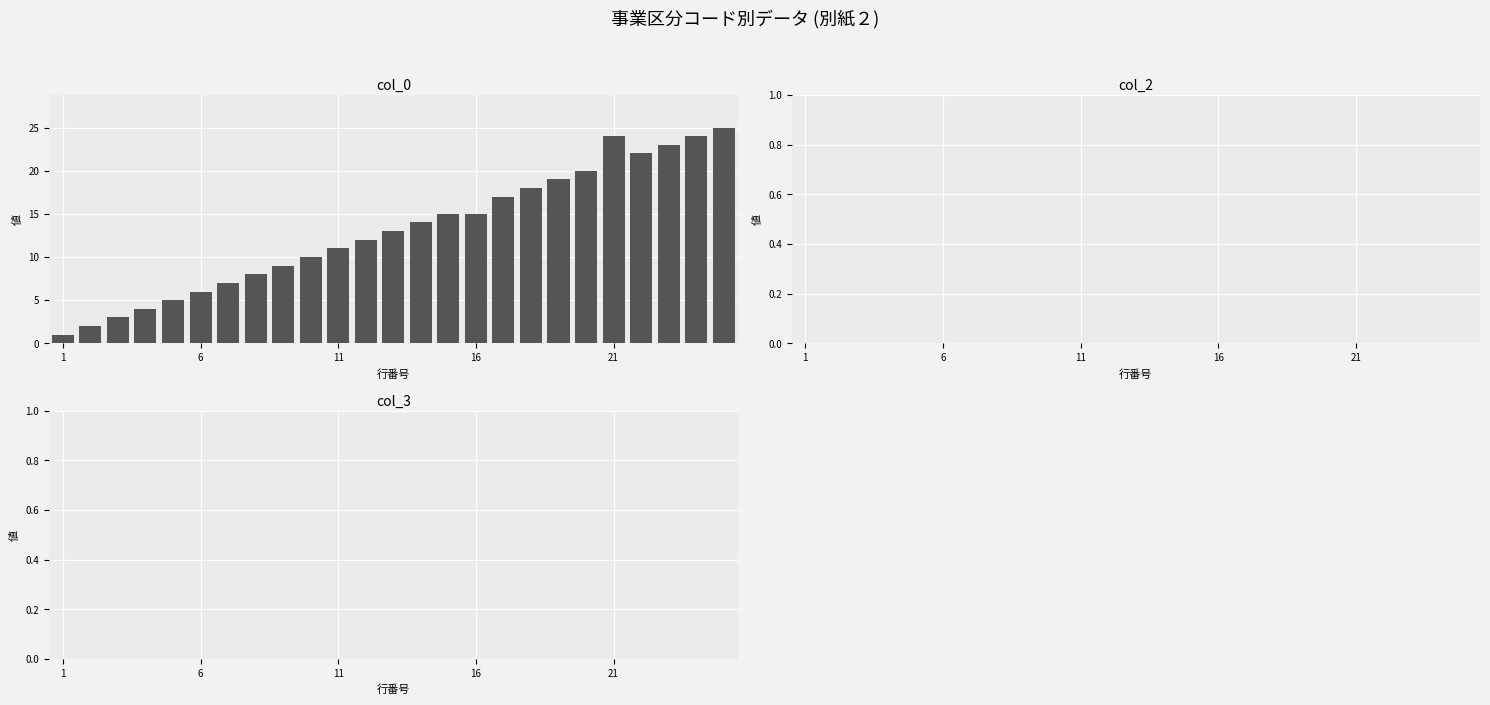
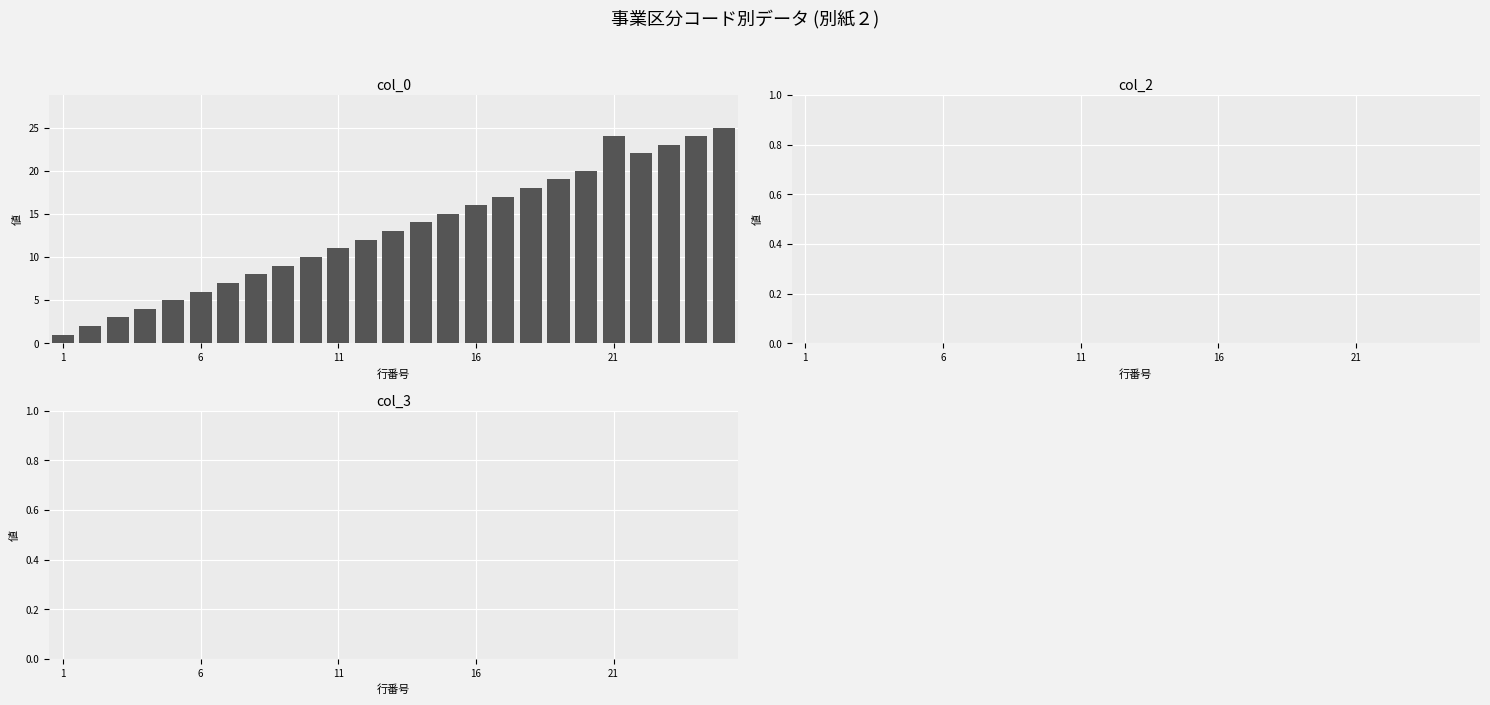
col_0, 16: 15 -> 16
